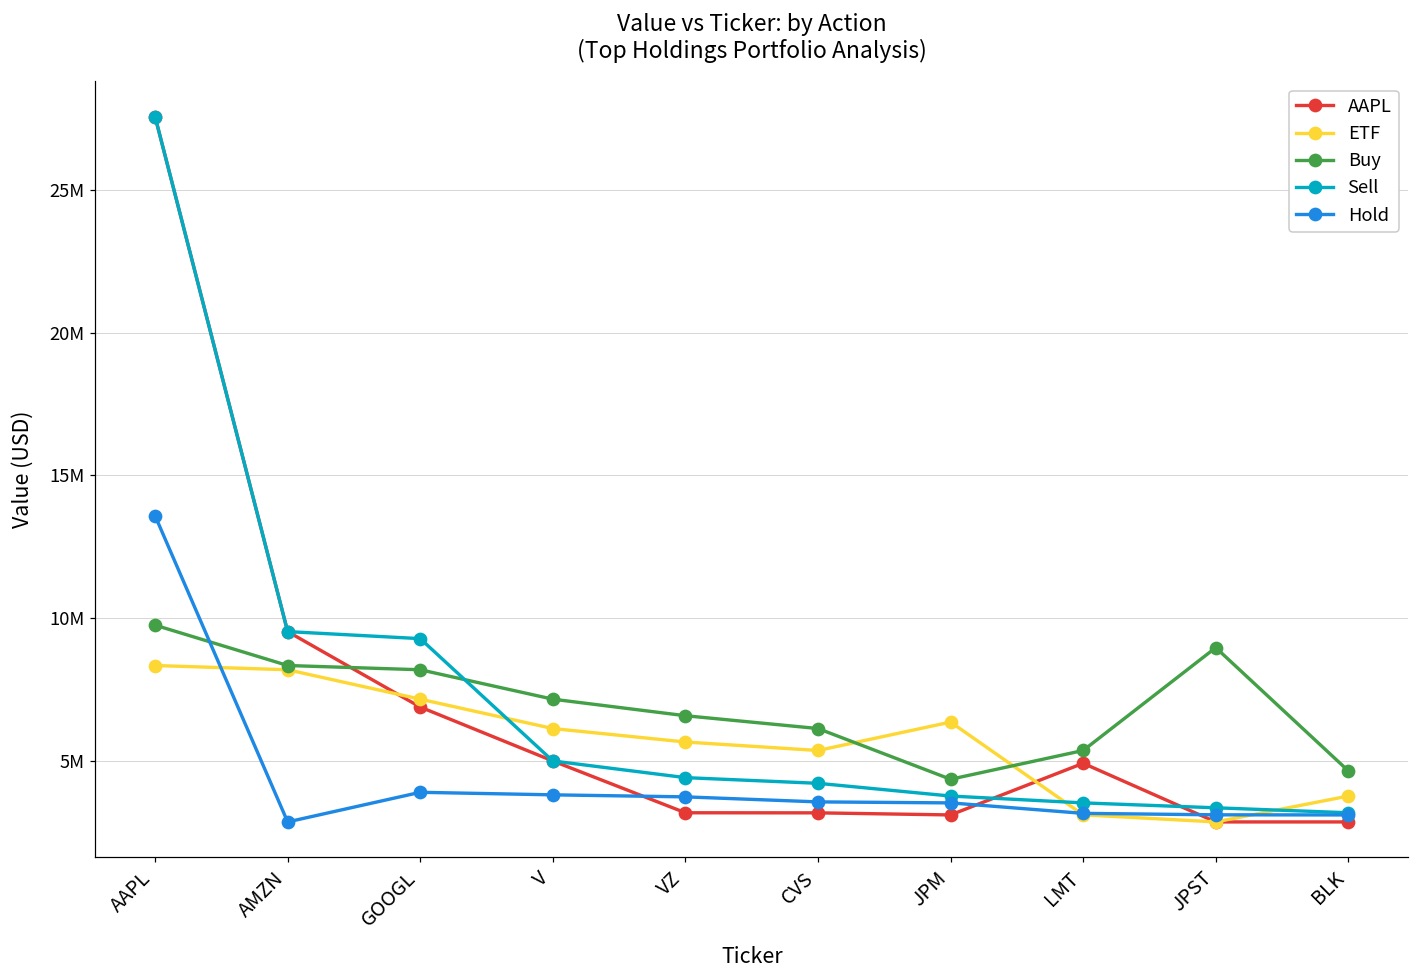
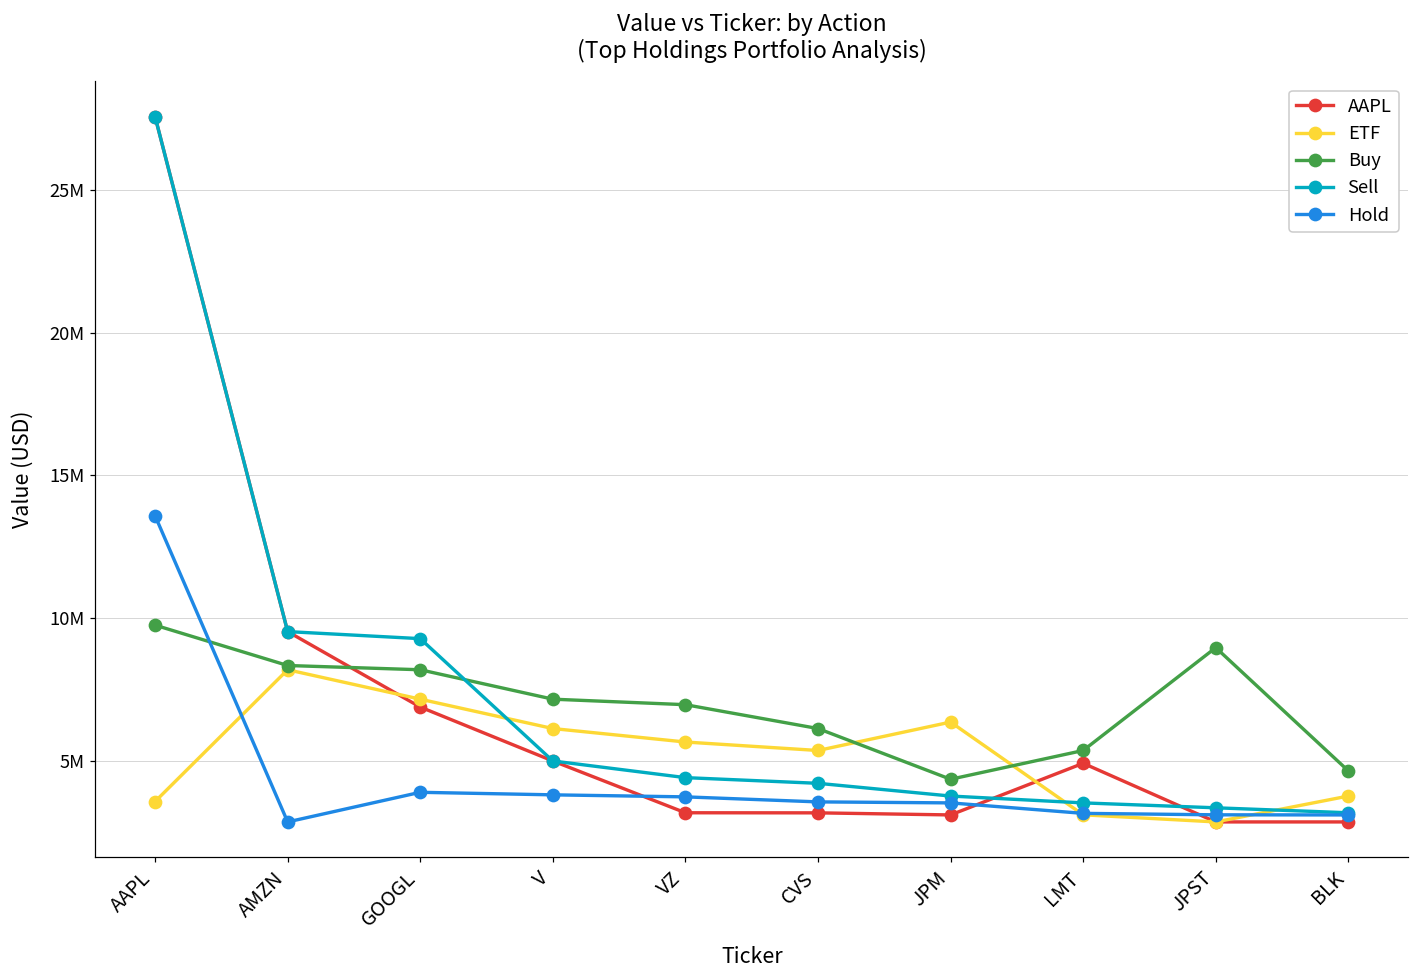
ETF, AAPL: 8300000 -> 3600000
Buy, VZ: 6600000 -> 7000000
